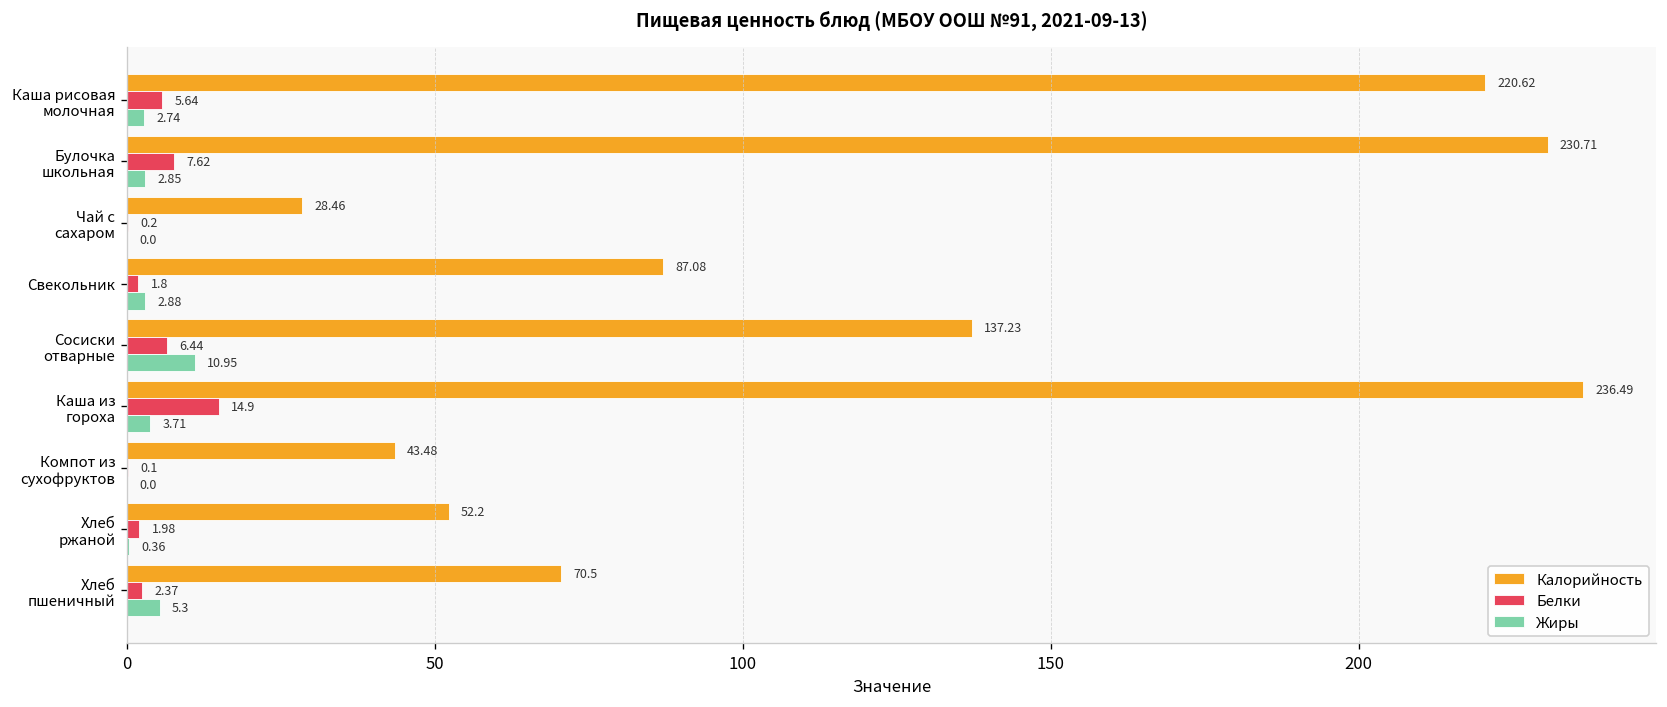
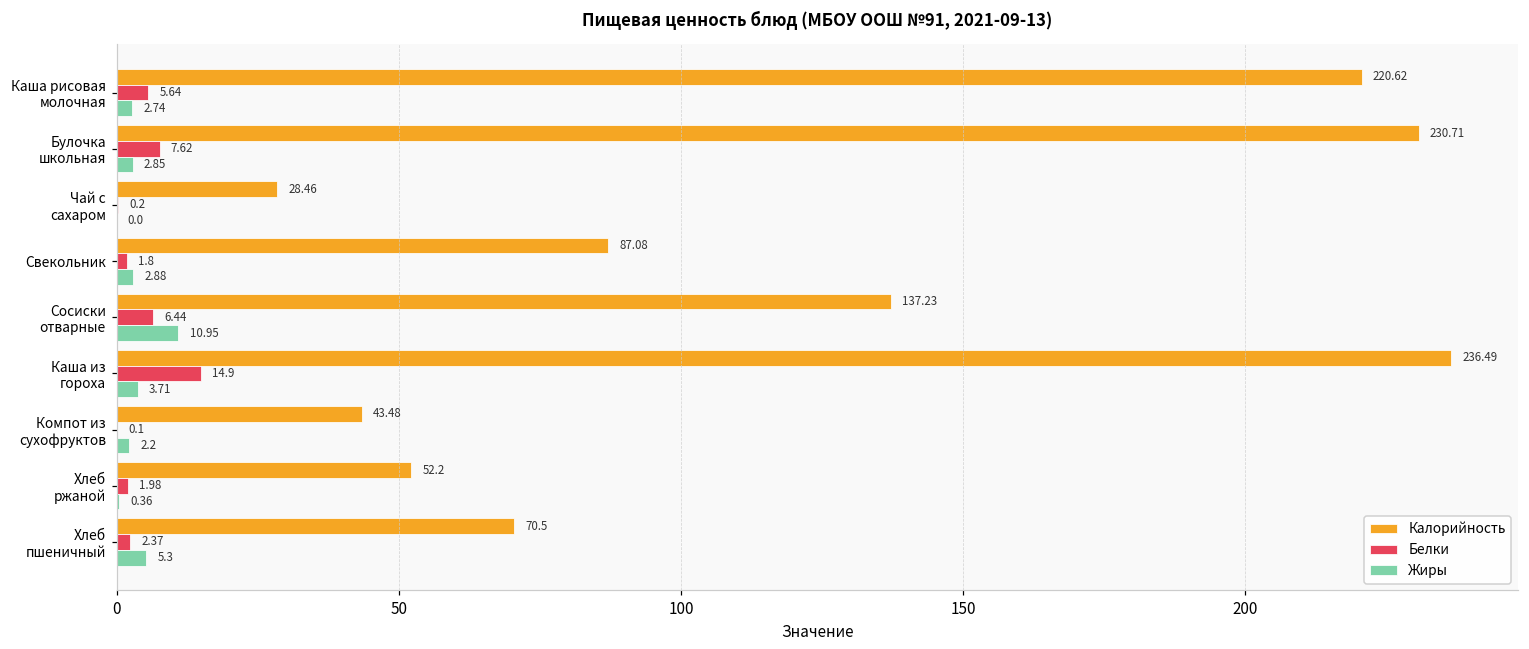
Жиры, Компот из сухофруктов: 0.0 -> 2.2
